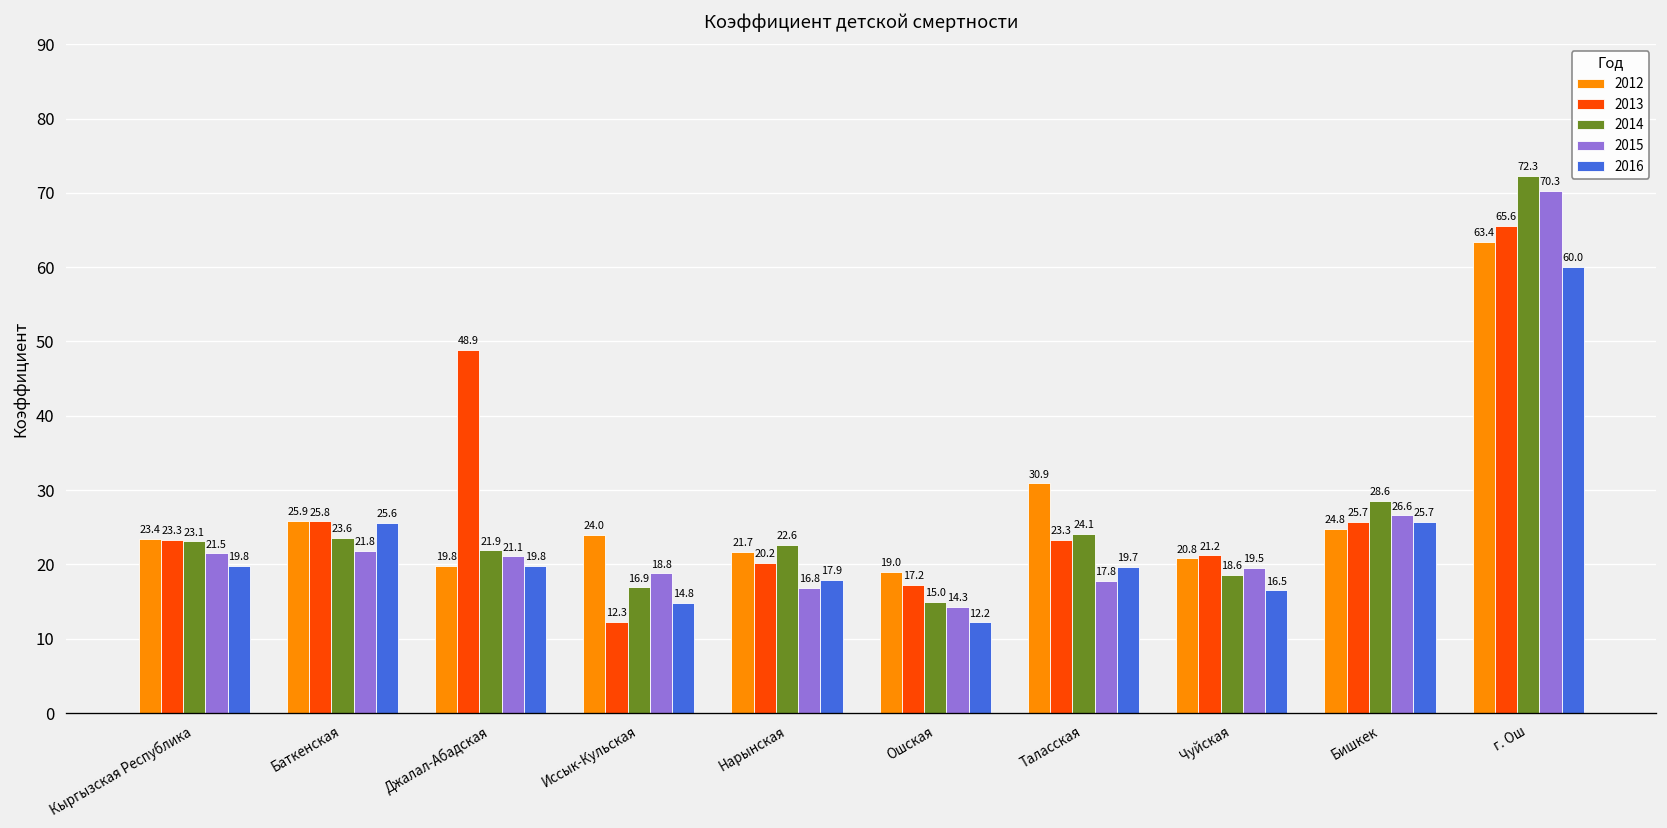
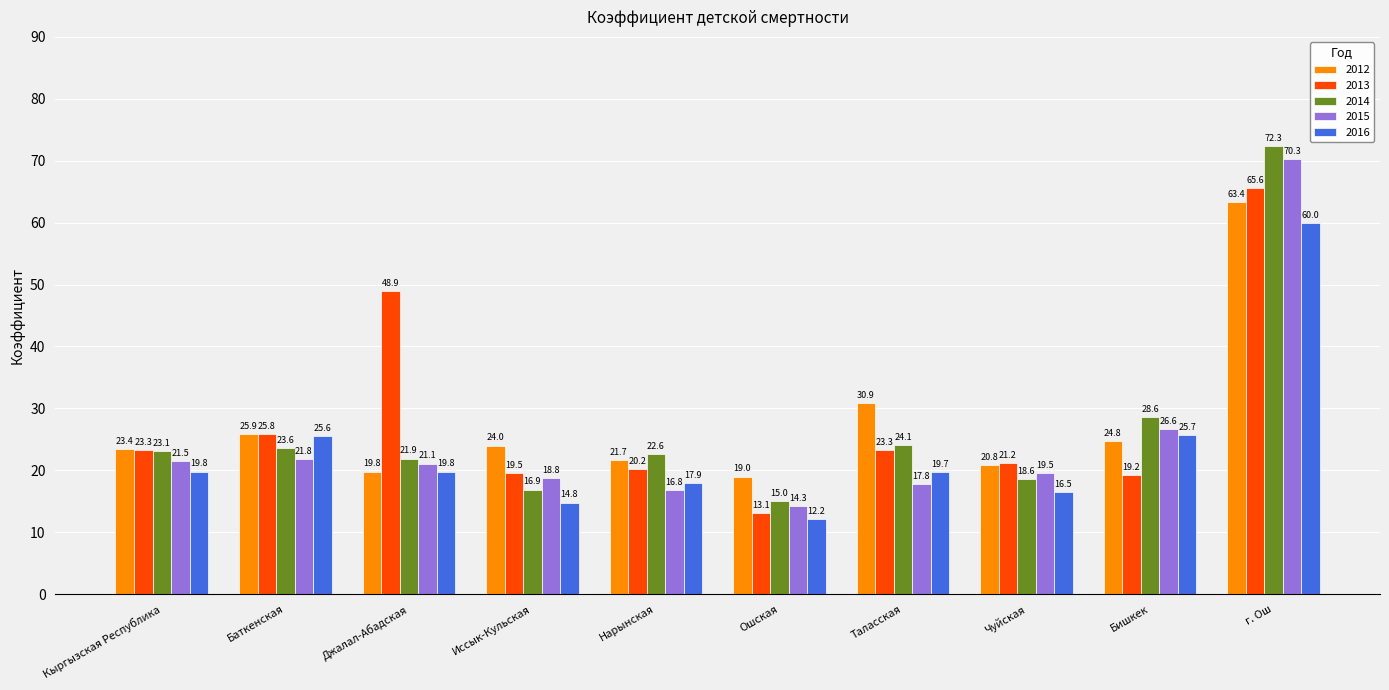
2013, Иссык-Кульская: 12.3 -> 19.5
2013, Ошская: 17.2 -> 13.1
2013, Бишкек: 25.7 -> 19.2
